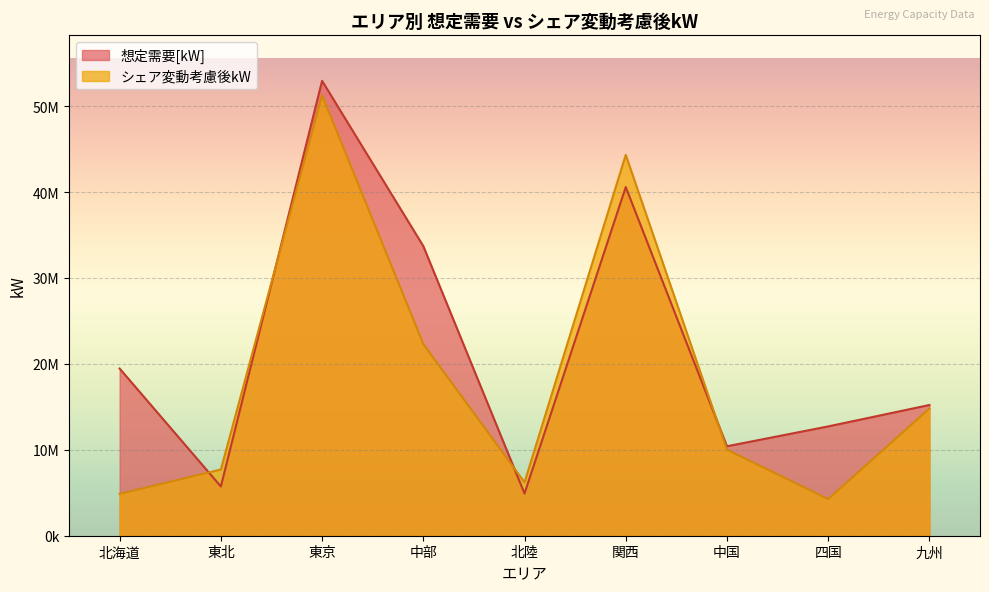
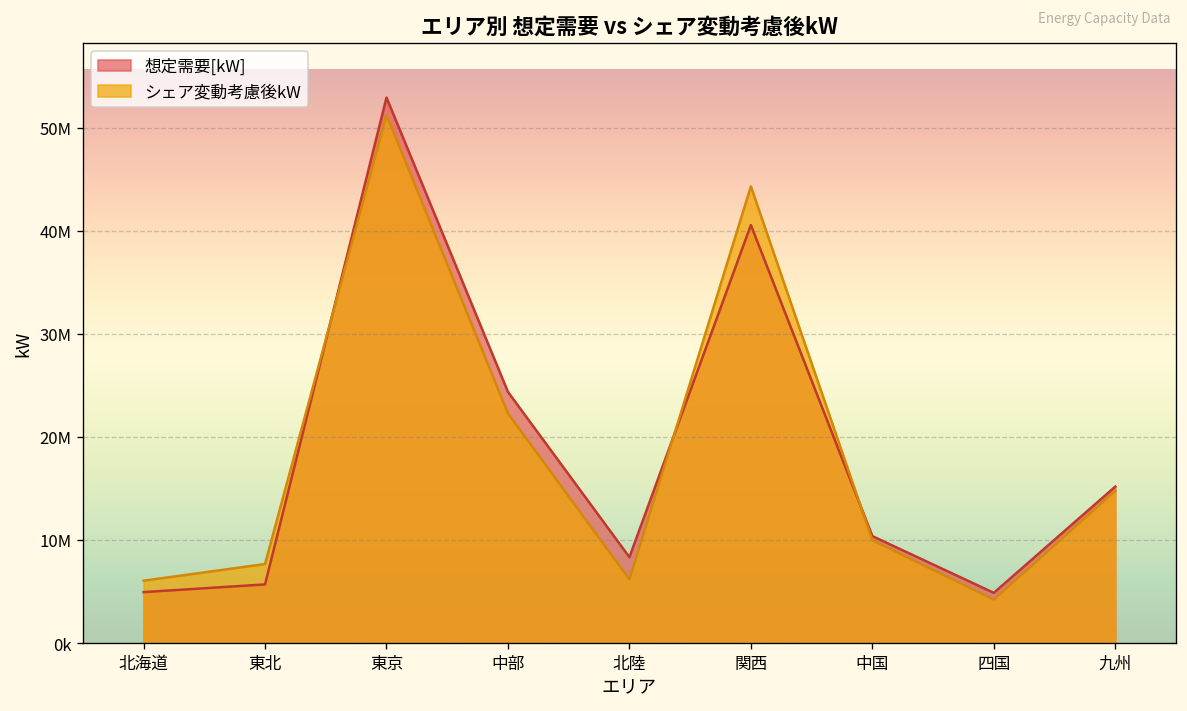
想定需要[kW], 北海道: 19000000 -> 5000000
シェア変動考慮後kW, 北海道: 5000000 -> 6000000
想定需要[kW], 中部: 34000000 -> 24000000
想定需要[kW], 北陸: 5000000 -> 8000000
想定需要[kW], 四国: 13000000 -> 5000000
